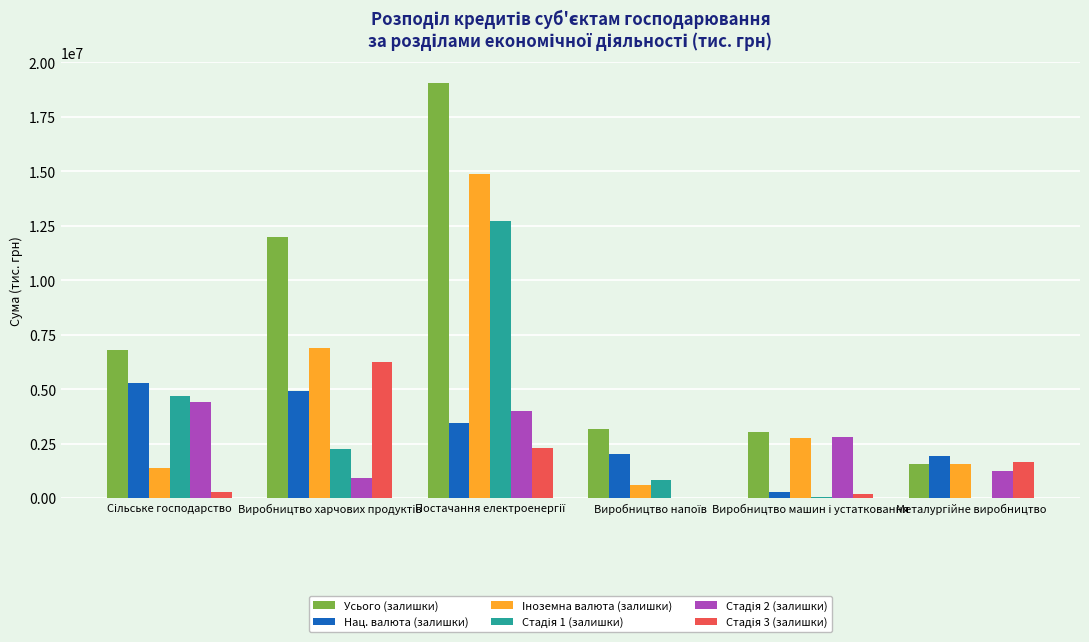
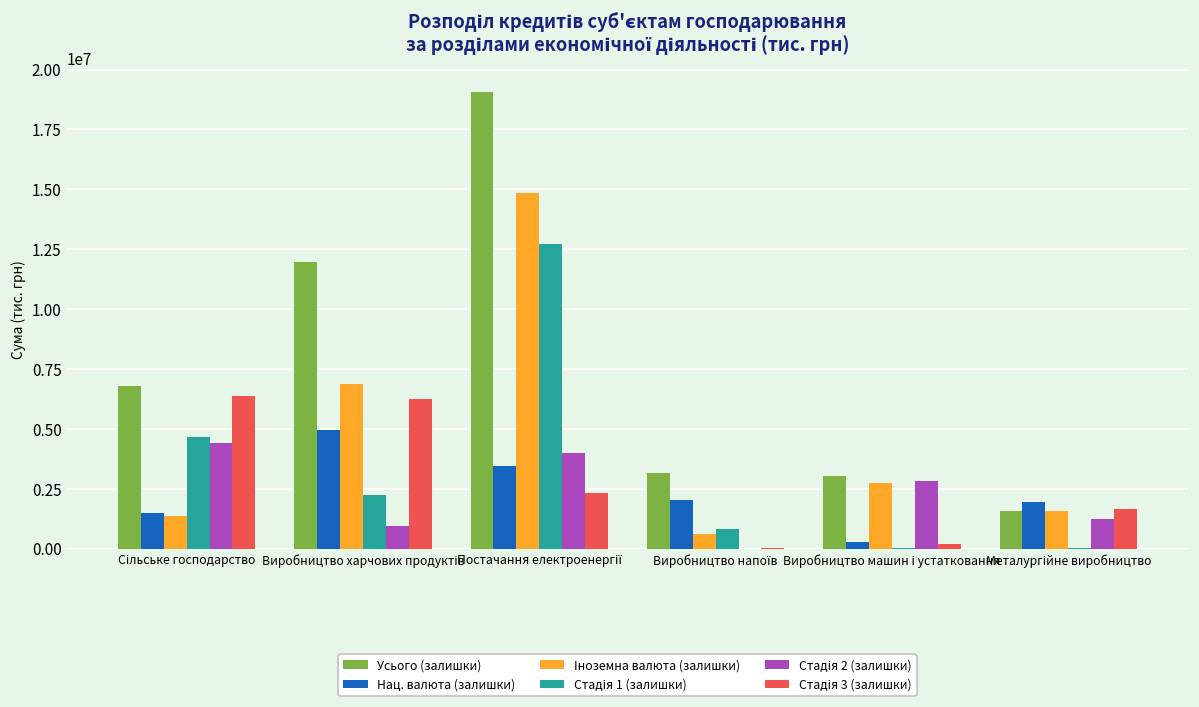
Нац. валюта (залишки), Сільське господарство: 5300000 -> 1500000
Стадія 3 (залишки), Сільське господарство: 300000 -> 6400000
